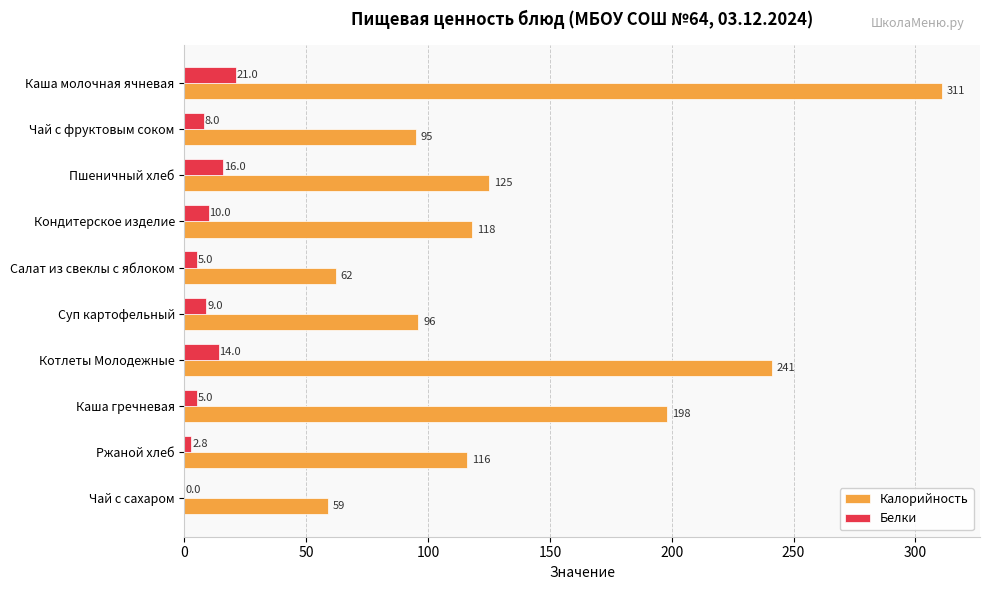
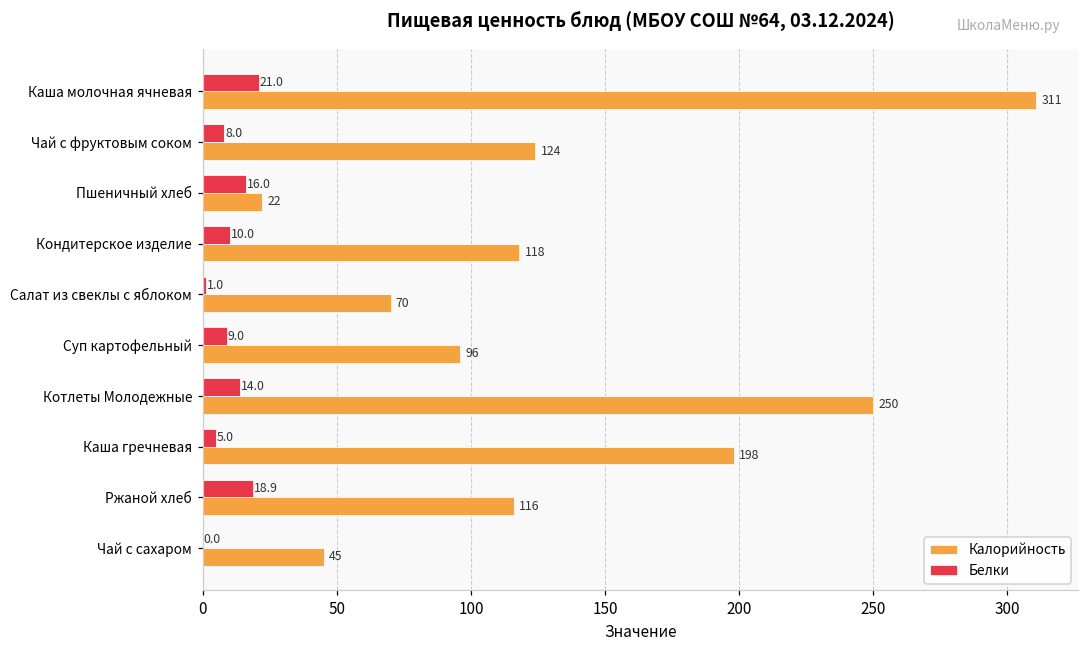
Калорийность, Чай с фруктовым соком: 95 -> 124
Калорийность, Пшеничный хлеб: 125 -> 22
Белки, Салат из свеклы с яблоком: 5.0 -> 1.0
Калорийность, Салат из свеклы с яблоком: 62 -> 70
Калорийность, Котлеты Молодежные: 241 -> 250
Белки, Ржаной хлеб: 2.8 -> 18.9
Калорийность, Чай с сахаром: 59 -> 45
